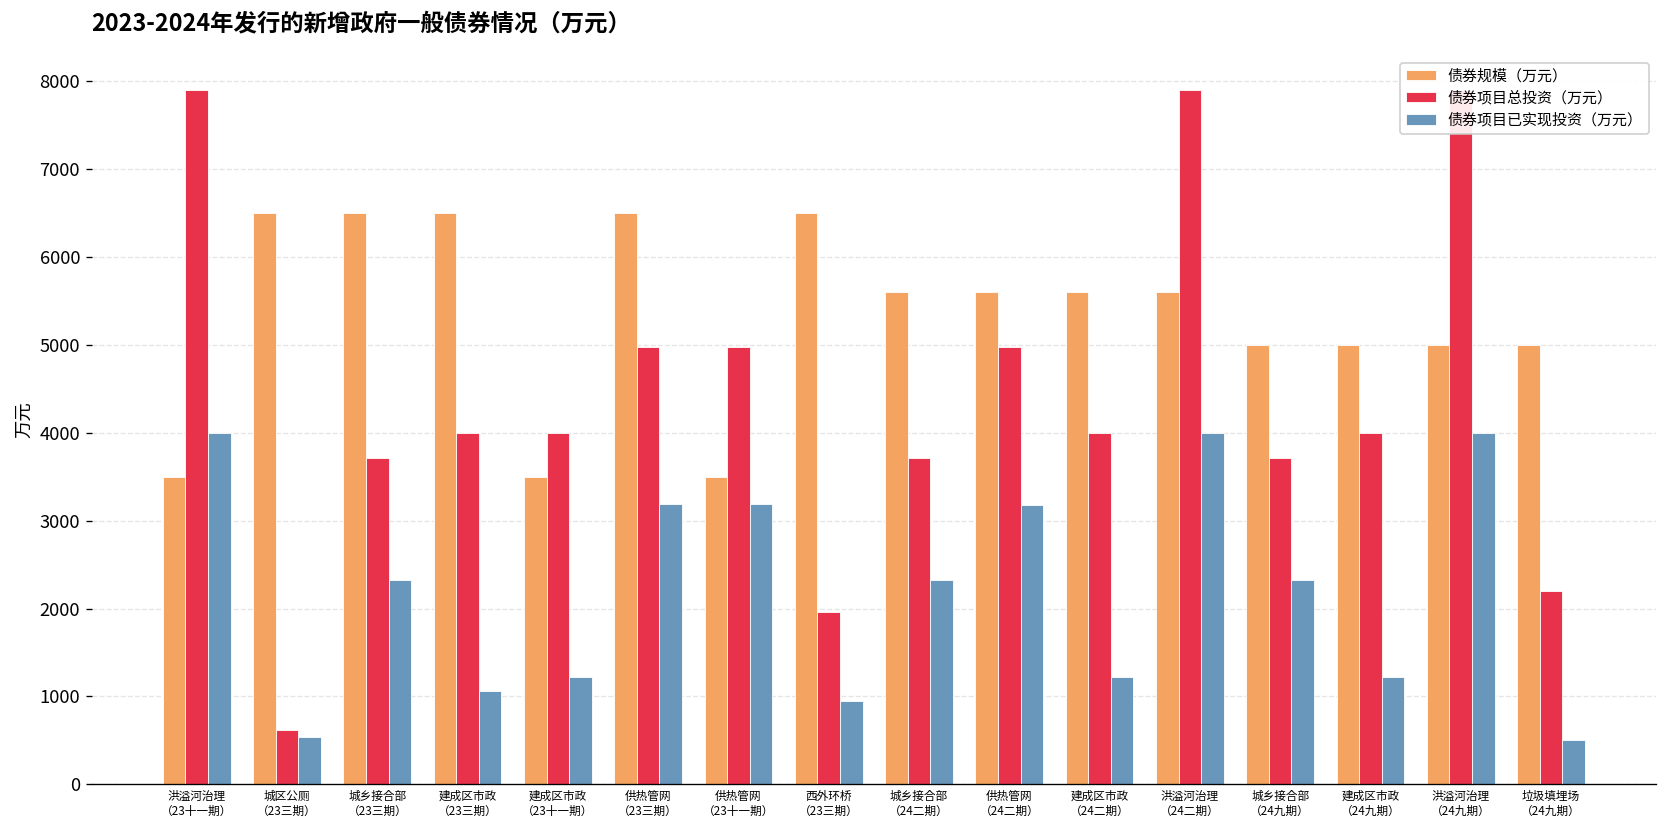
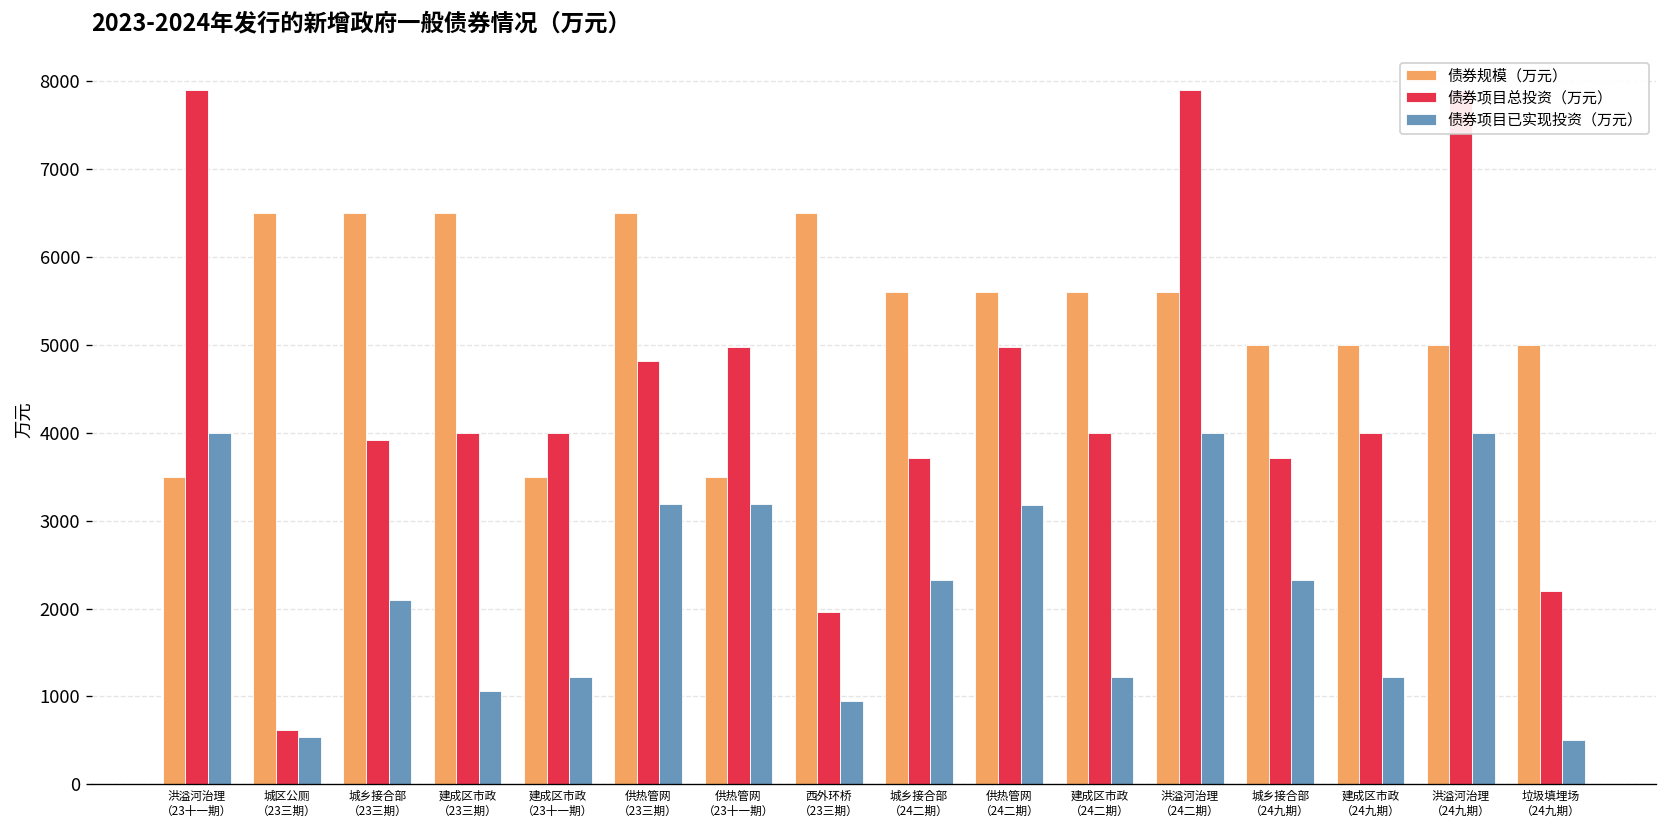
债券项目总投资（万元）, 城乡接合部 （23三期）: 3700 -> 3900
债券项目已实现投资（万元）, 城乡接合部 （23三期）: 2300 -> 2100
债券项目总投资（万元）, 供热管网 （23三期）: 5000 -> 4800
